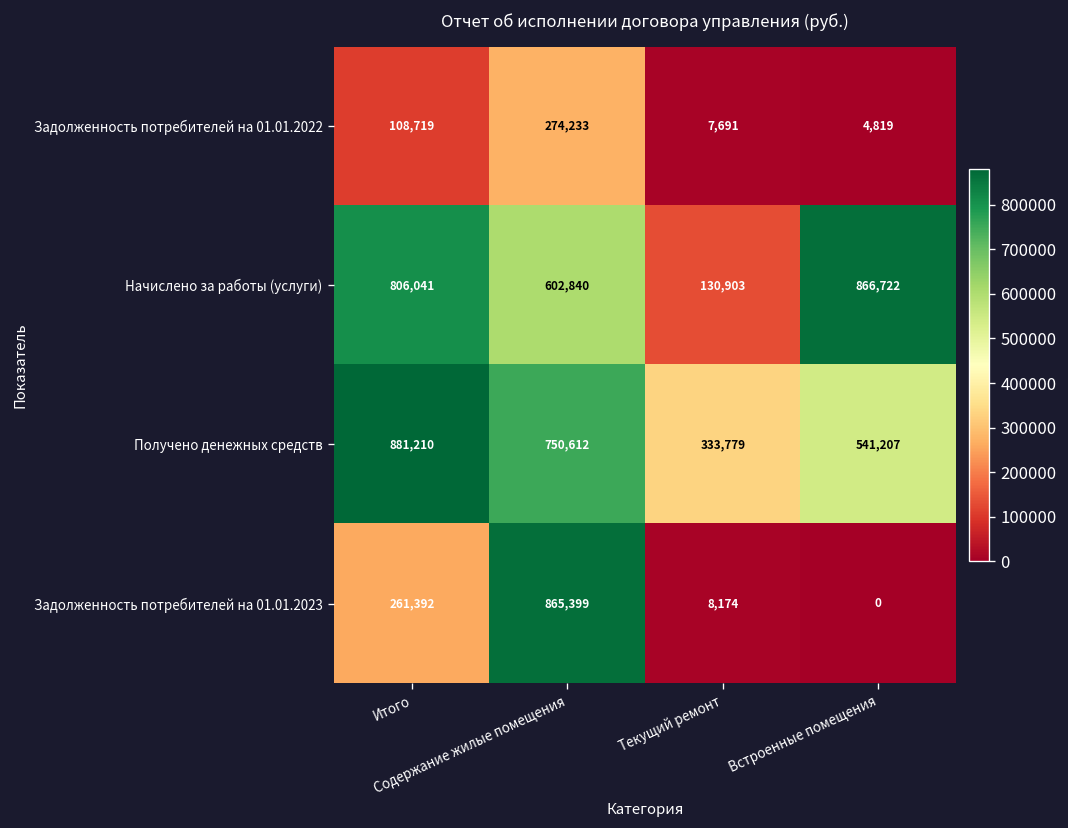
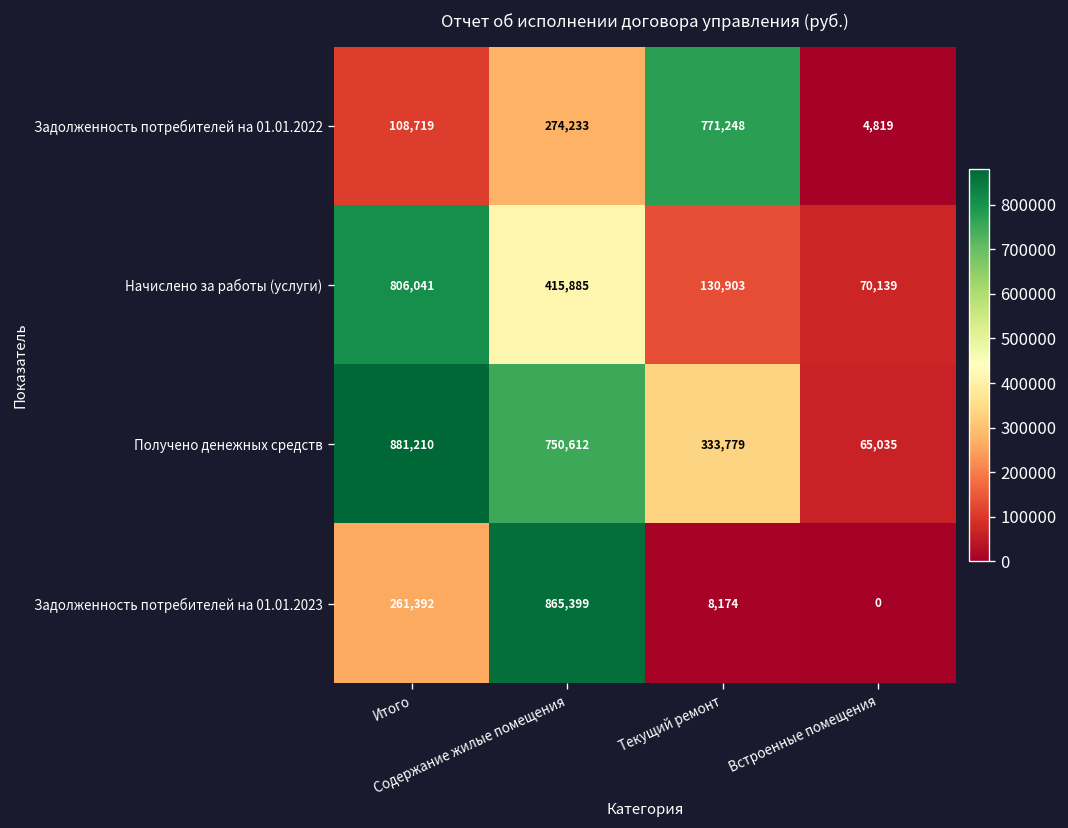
Задолженность потребителей на 01.01.2022, Текущий ремонт: 7,691 -> 771,248
Начислено за работы (услуги), Содержание жилые помещения: 602,840 -> 415,885
Начислено за работы (услуги), Встроенные помещения: 866,722 -> 70,139
Получено денежных средств, Встроенные помещения: 541,207 -> 65,035
